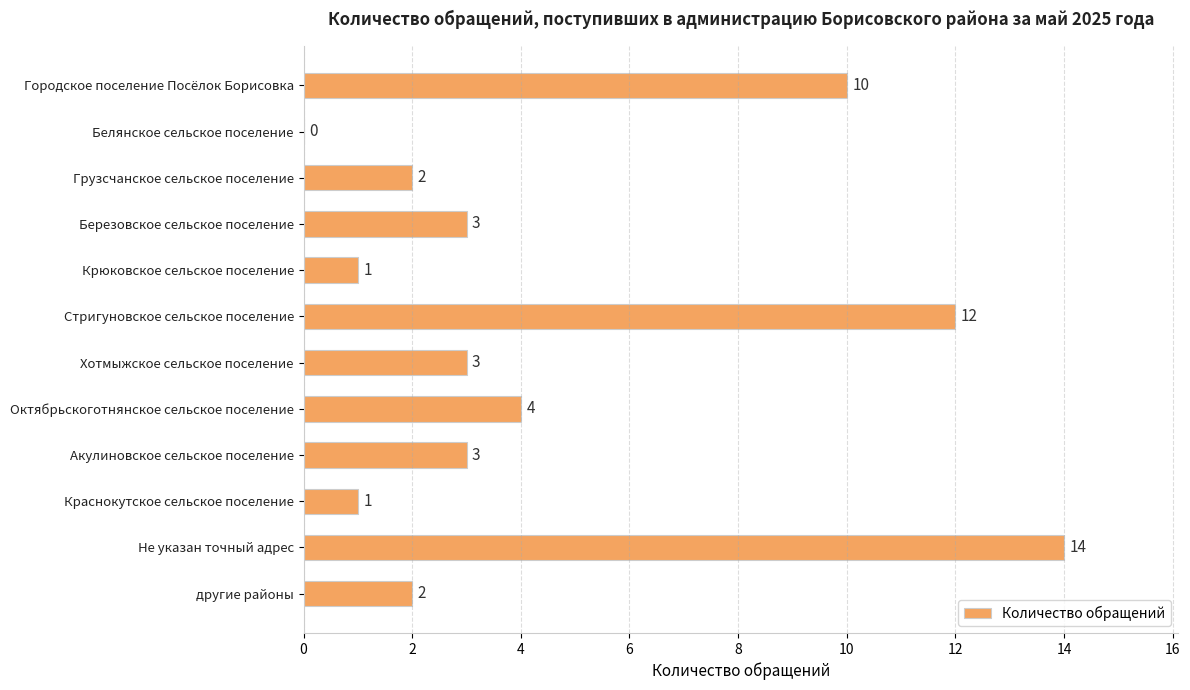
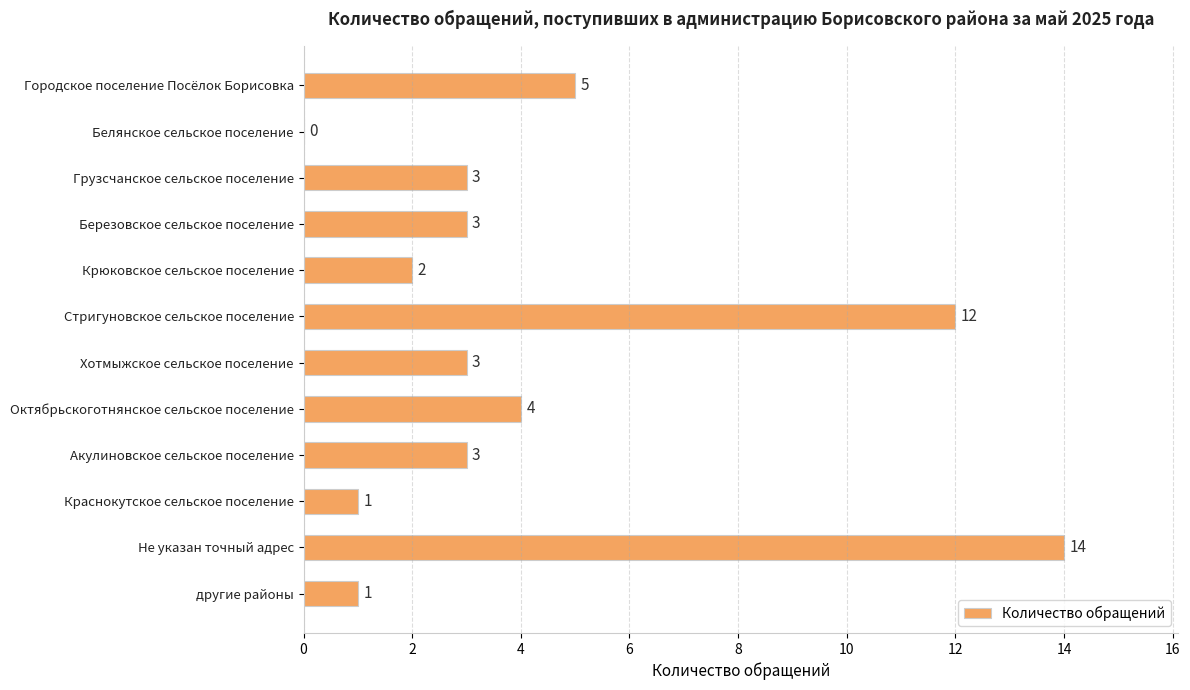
Городское поселение Посёлок Борисовка: 10 -> 5
Грузсчанское сельское поселение: 2 -> 3
Крюковское сельское поселение: 1 -> 2
другие районы: 2 -> 1
